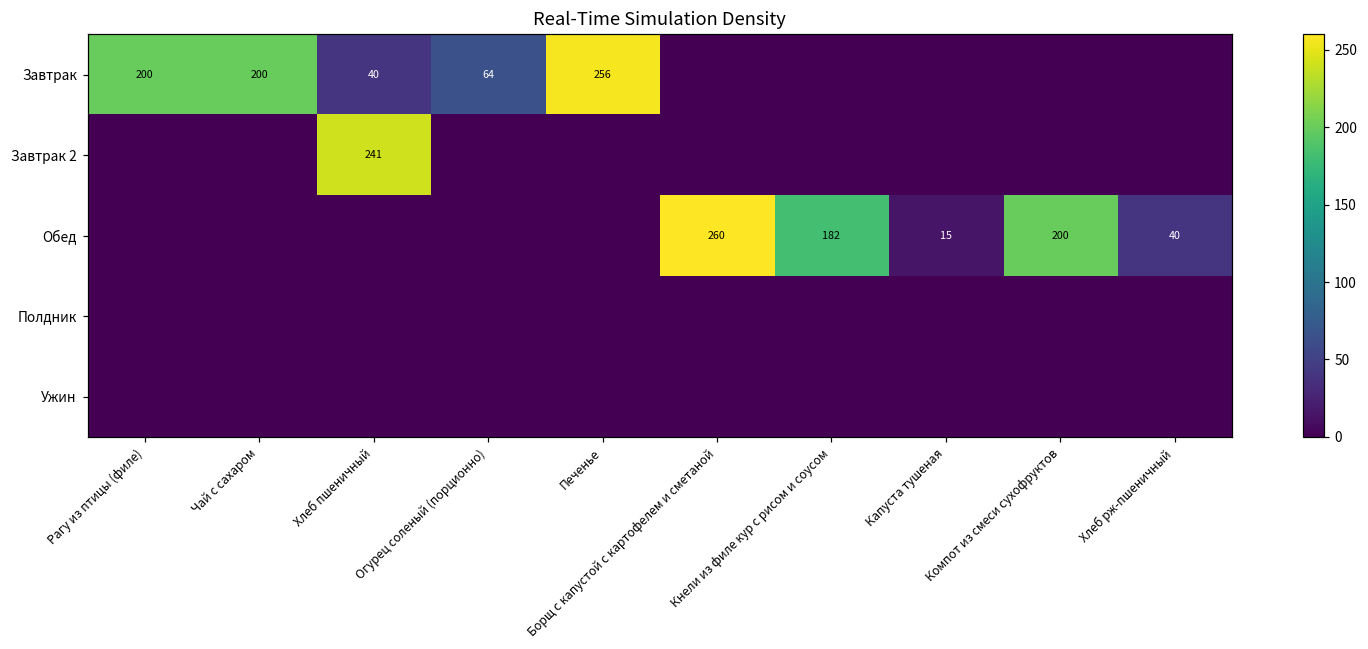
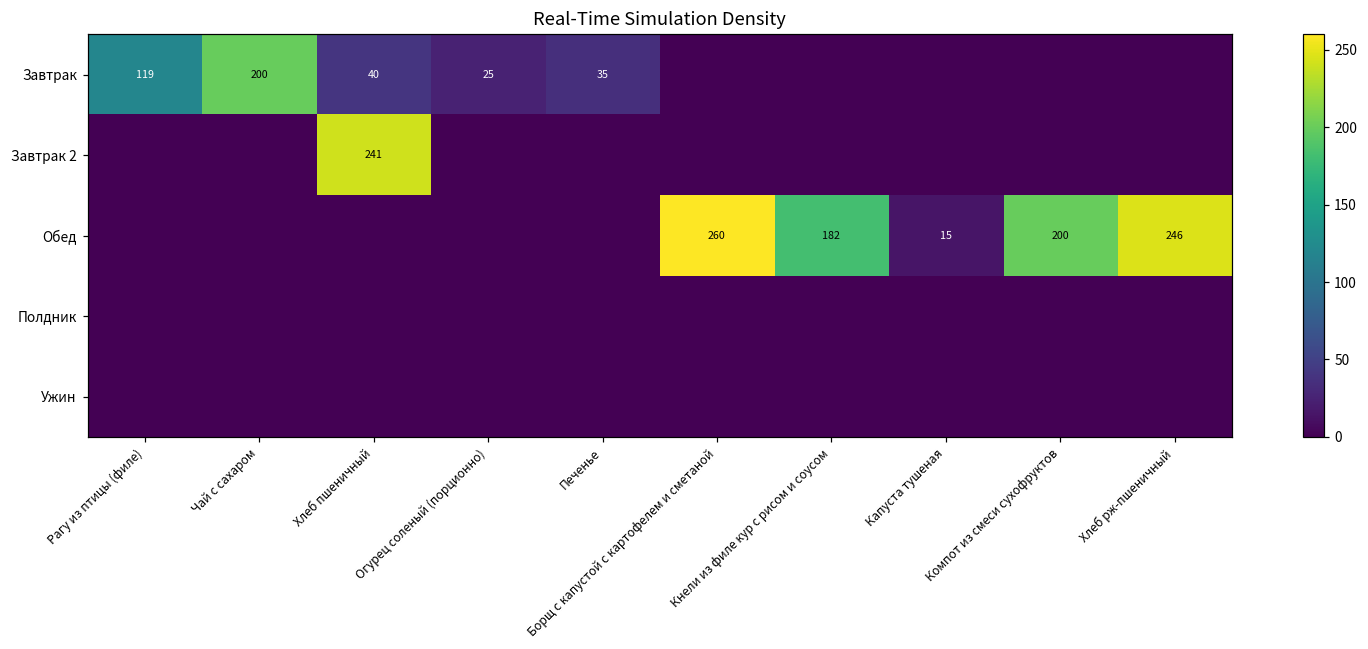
Завтрак, Рагу из птицы (филе): 200 -> 119
Завтрак, Огурец соленый (порционно): 64 -> 25
Завтрак, Печенье: 256 -> 35
Обед, Хлеб рж-пшеничный: 40 -> 246
